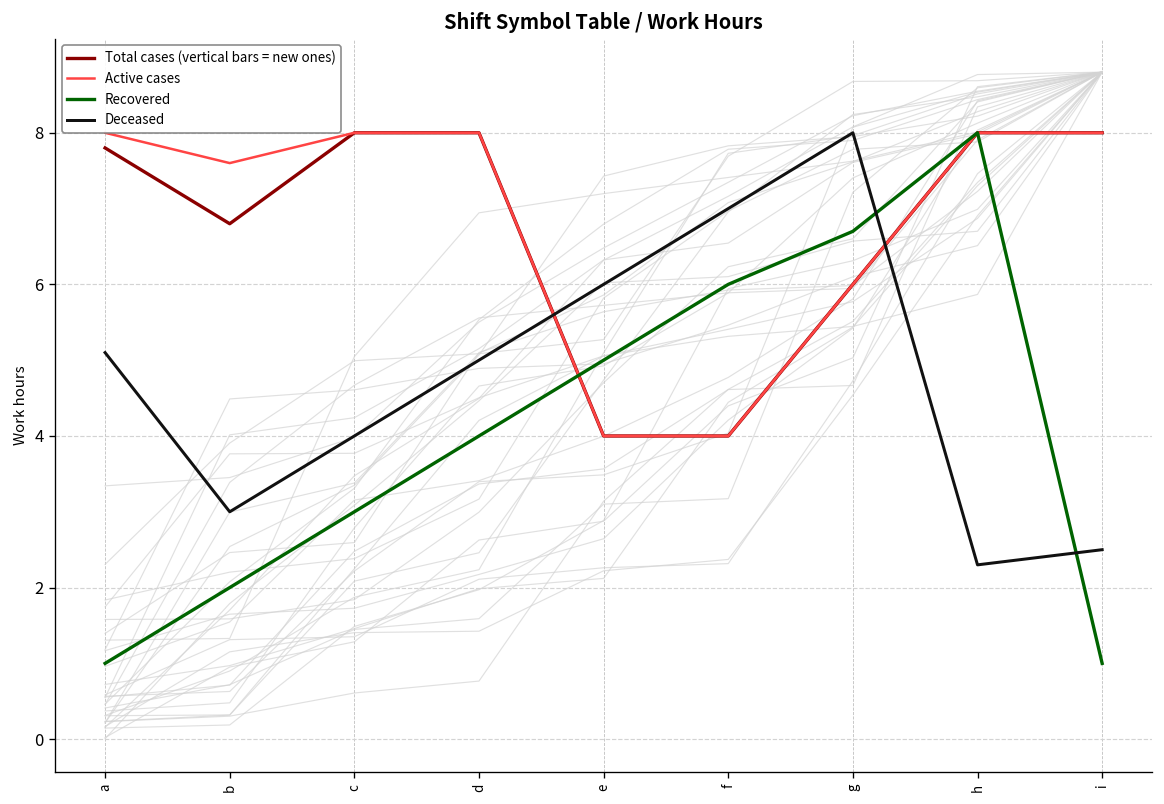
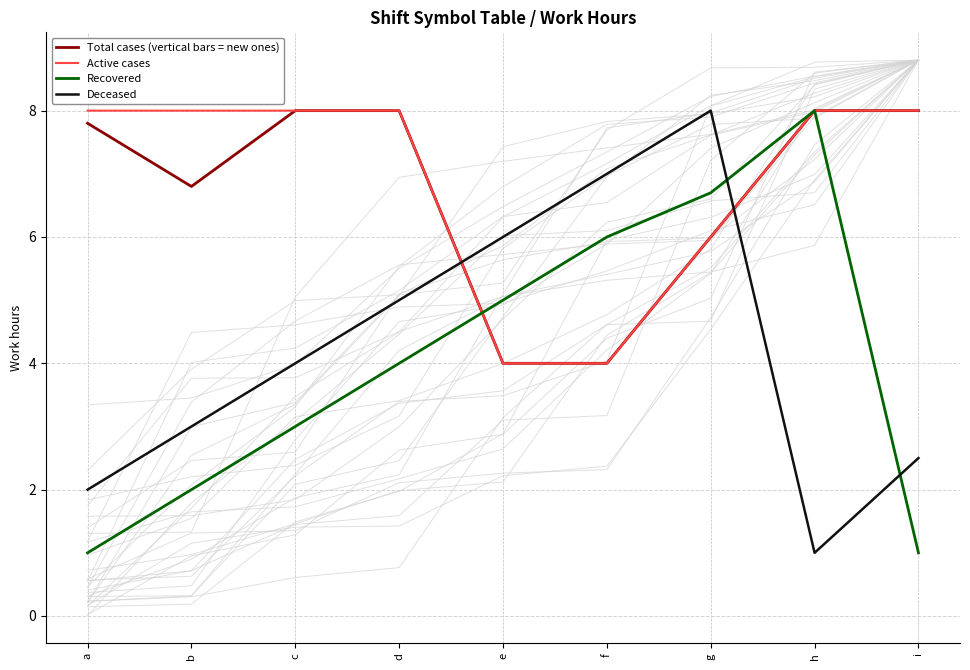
Deceased, a: 5.1 -> 2.0
Active cases, b: 7.6 -> 8.0
Deceased, h: 2.3 -> 1.0
